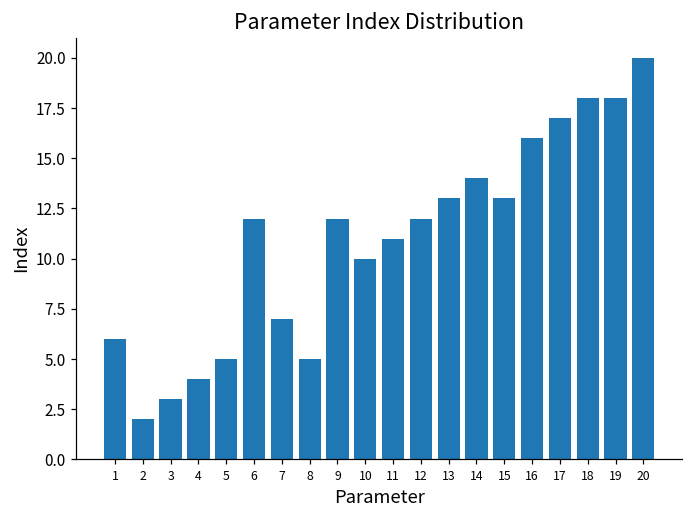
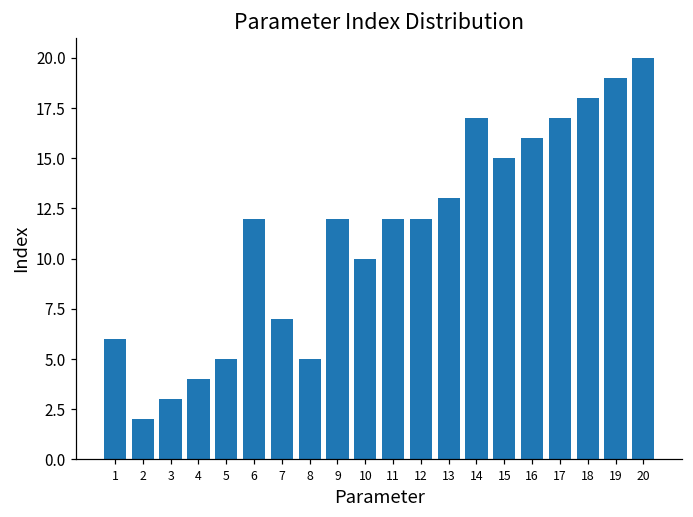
11: 11 -> 12
14: 14 -> 17
15: 13 -> 15
19: 18 -> 19
